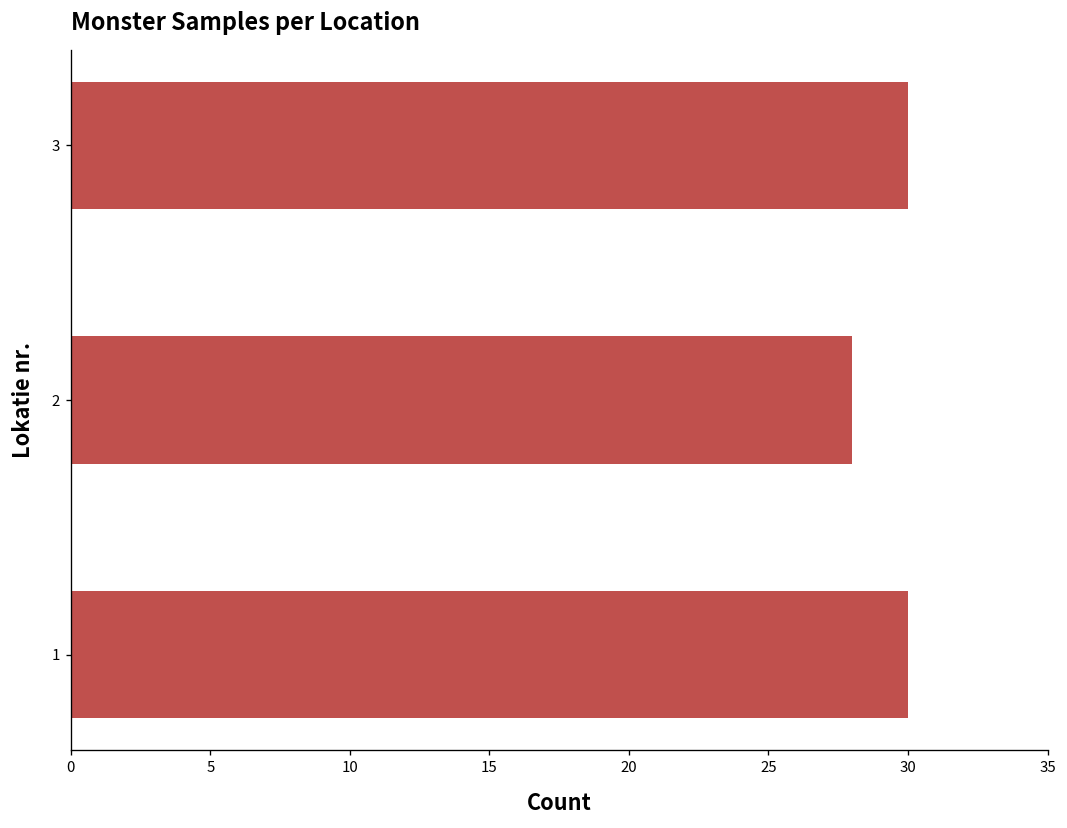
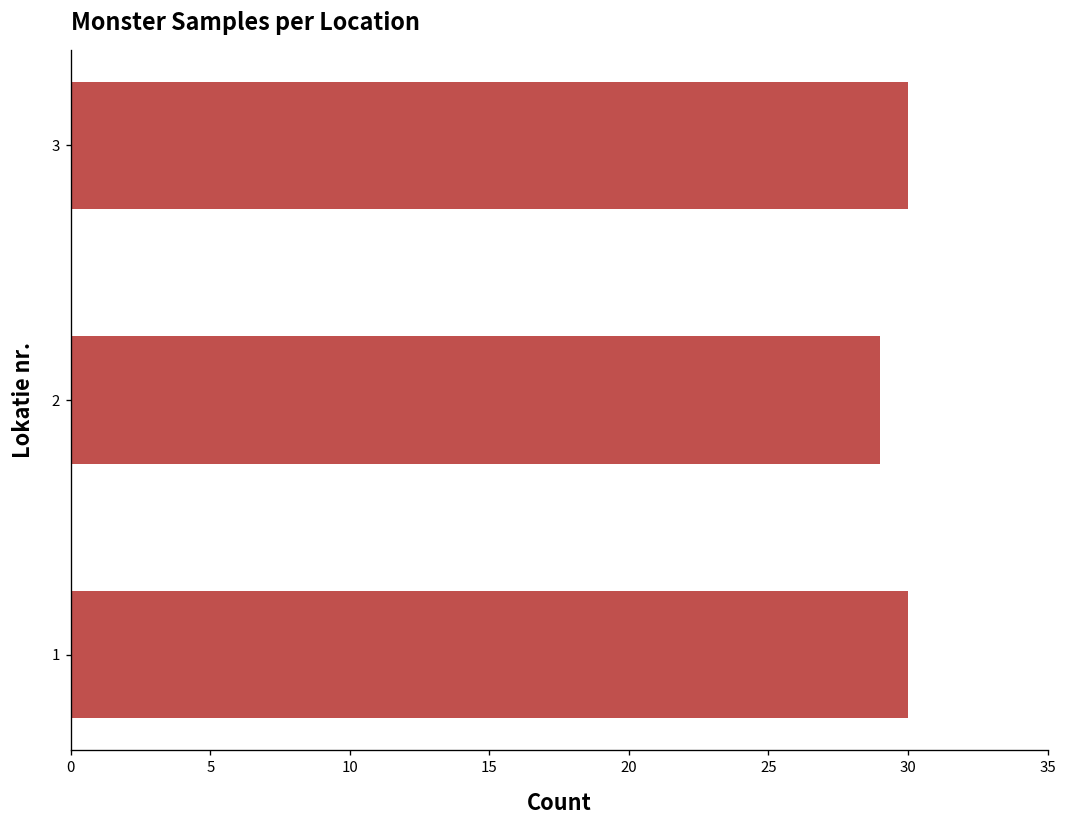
2: 28 -> 29
